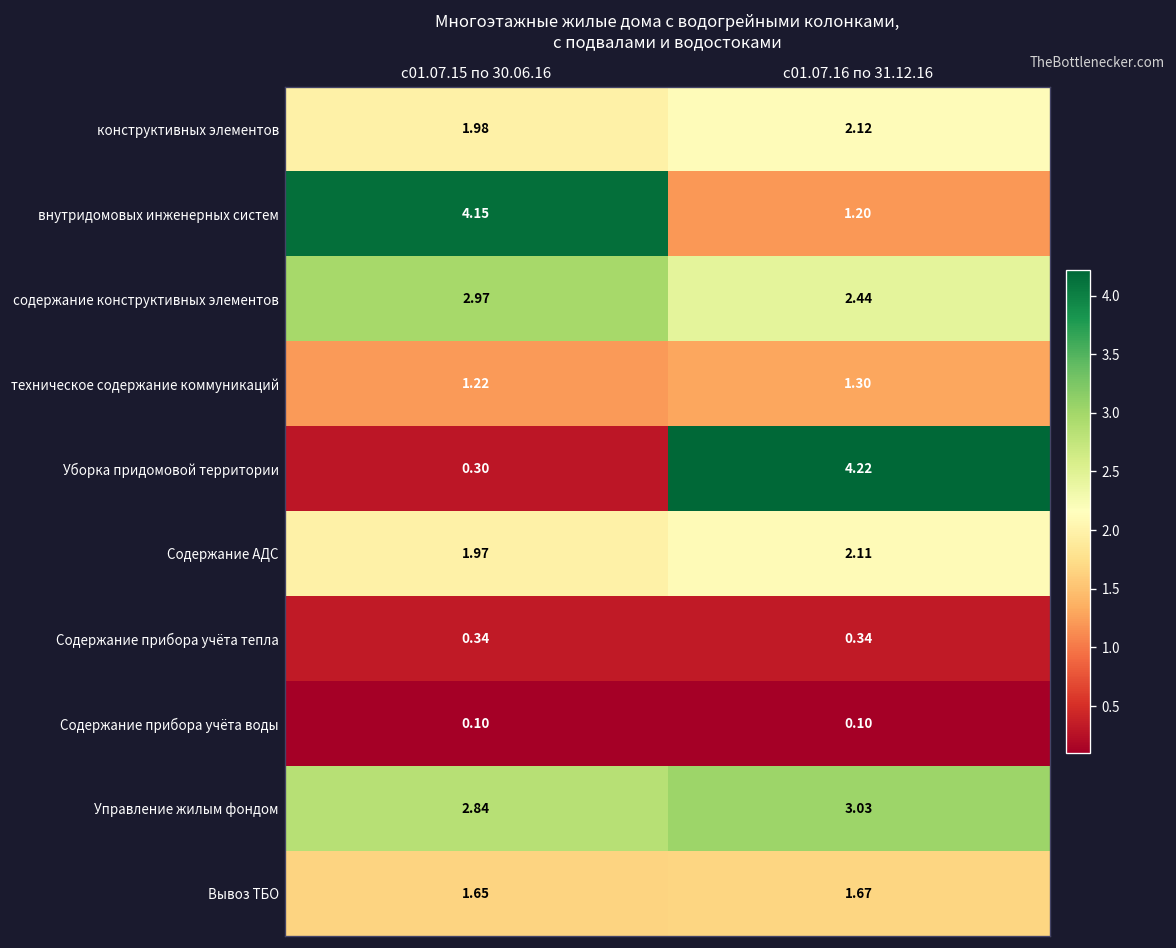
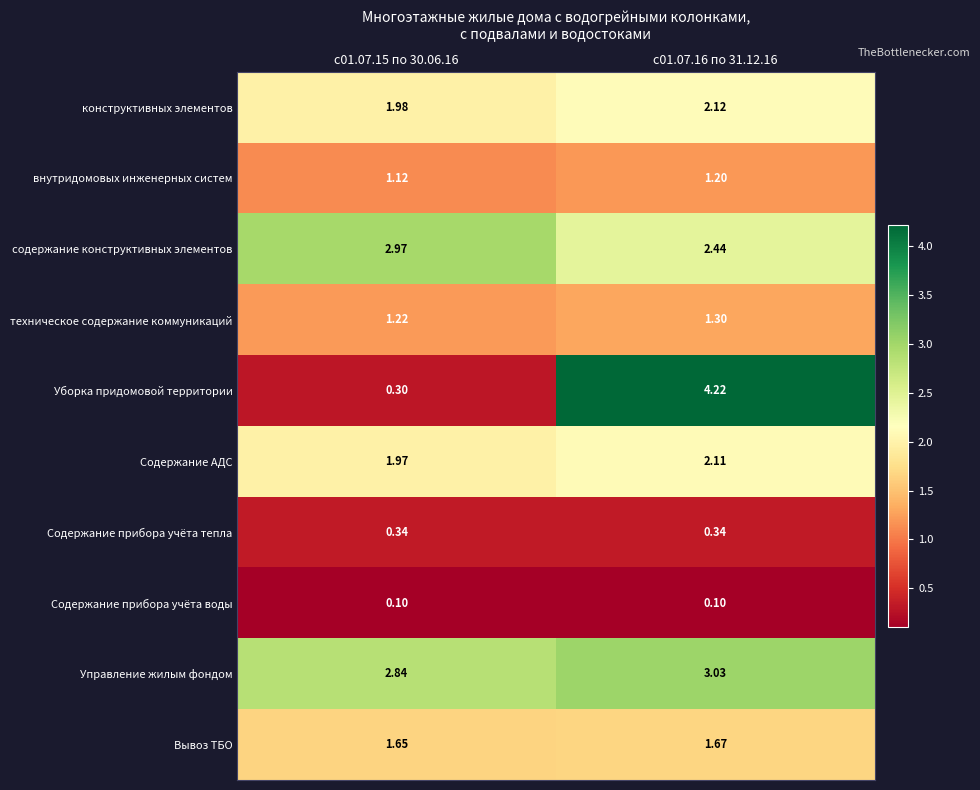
внутридомовых инженерных систем, с01.07.15 по 30.06.16: 4.15 -> 1.12
